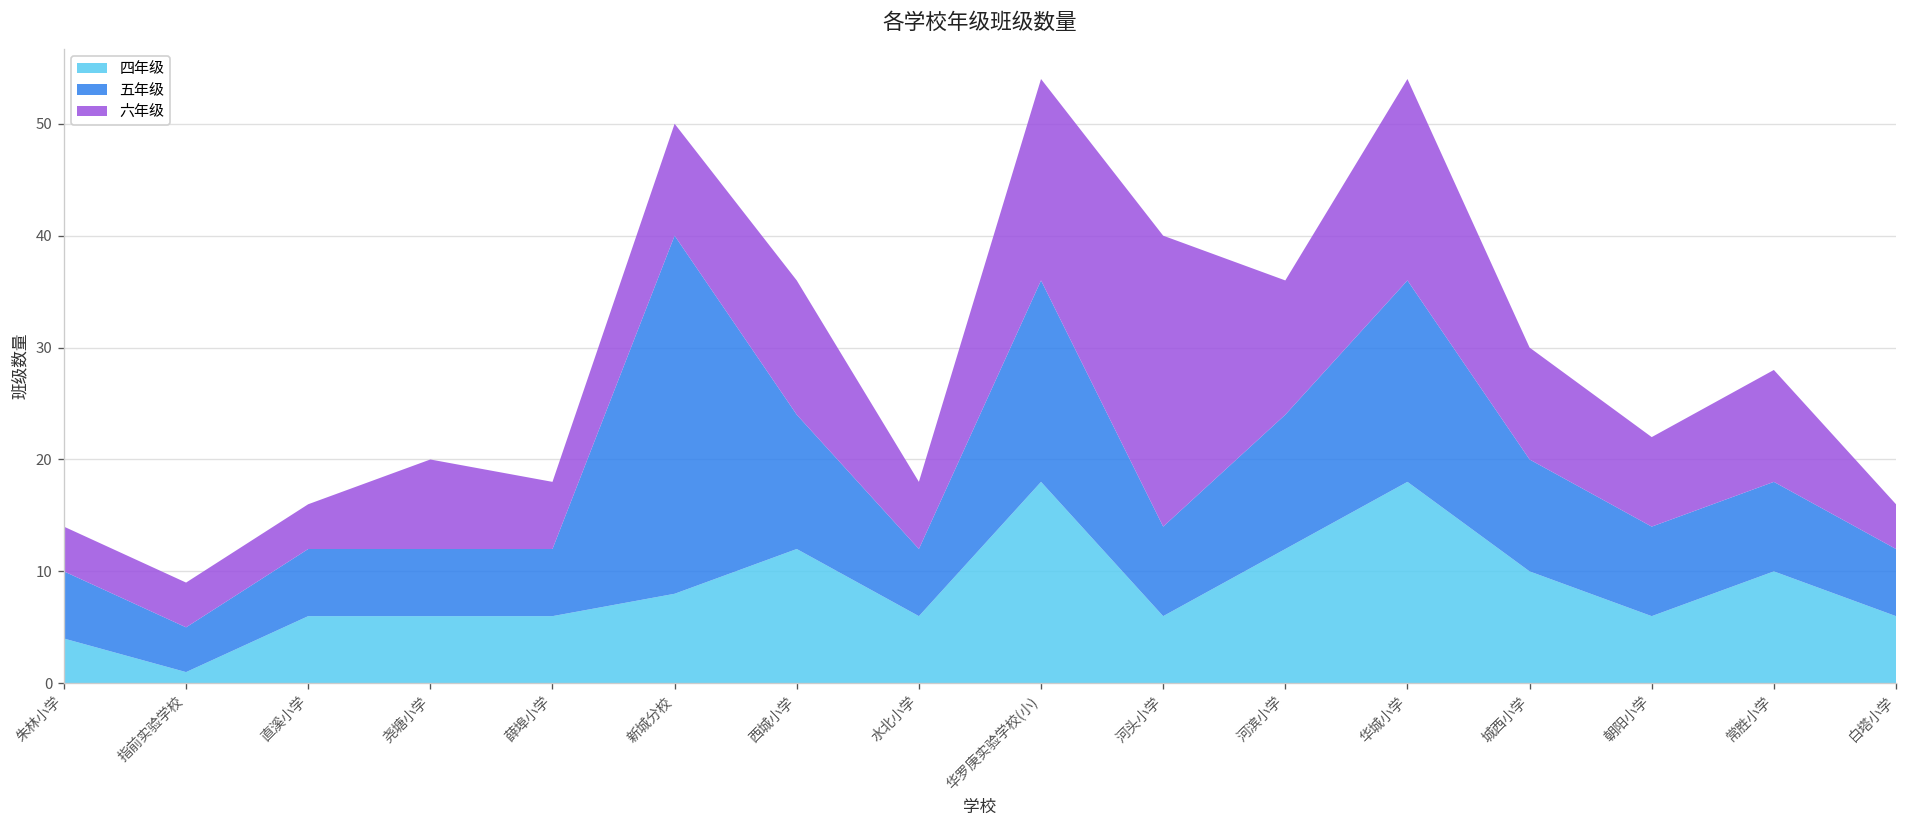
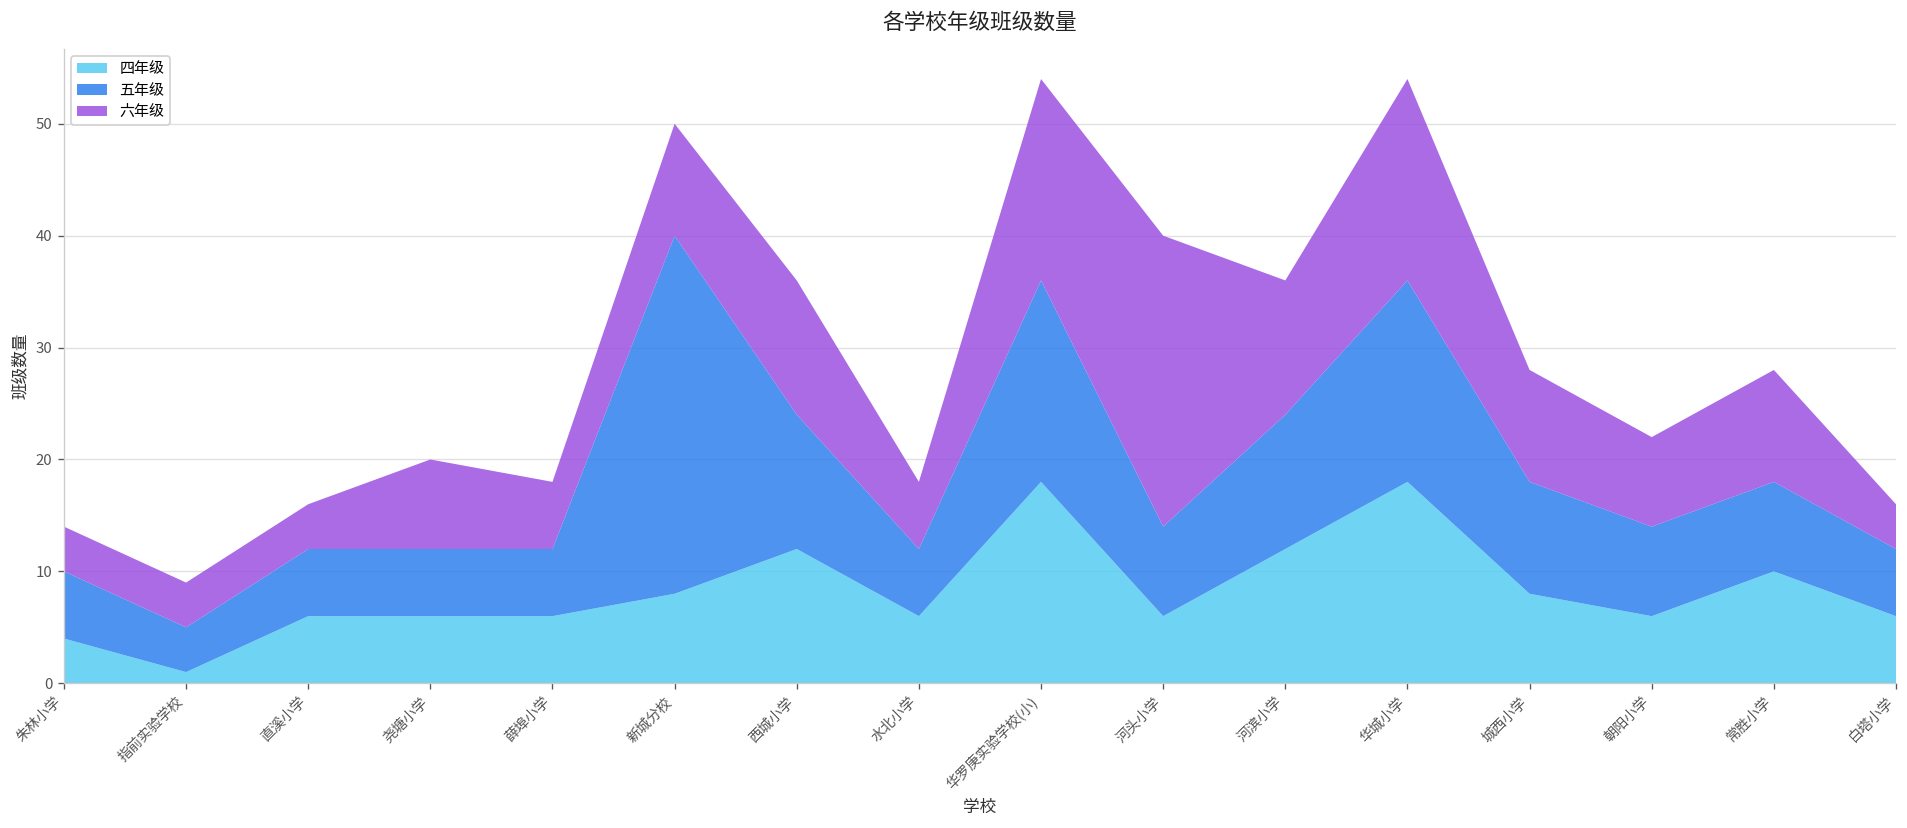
四年级, 城西小学: 10 -> 8
